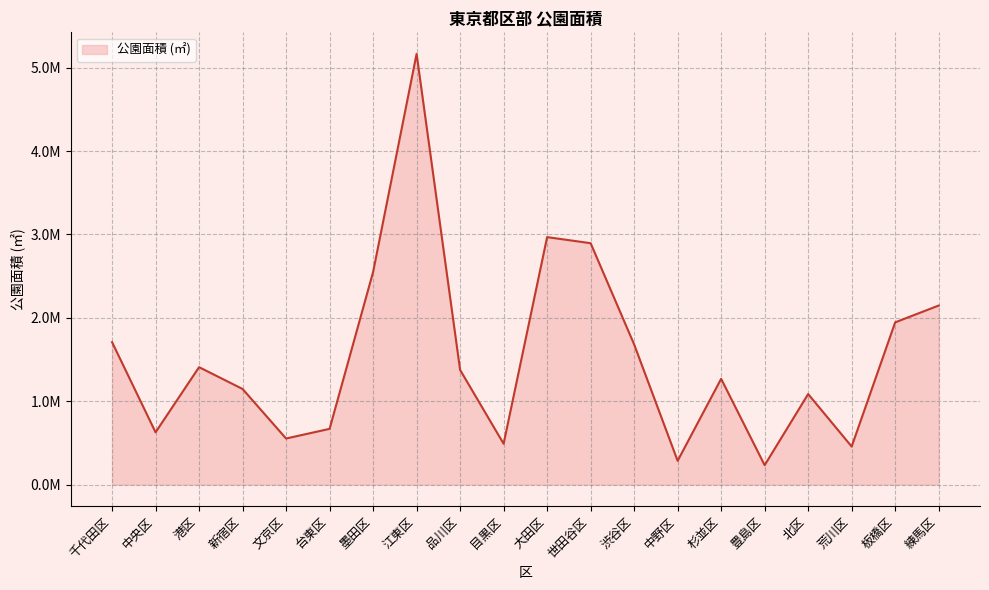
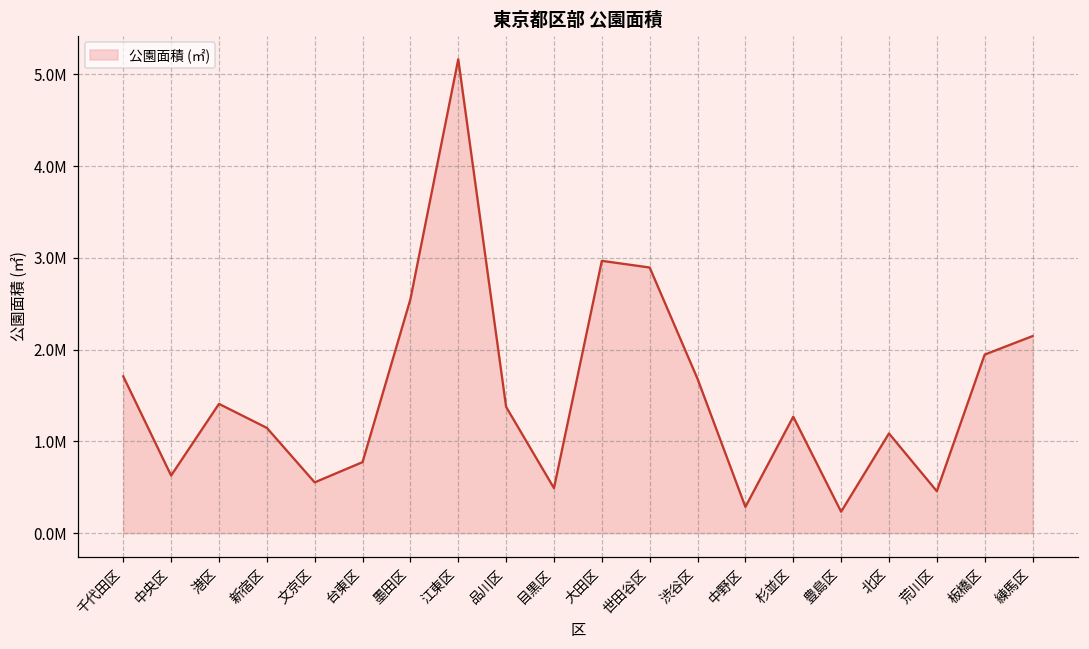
台東区: 700000 -> 800000
